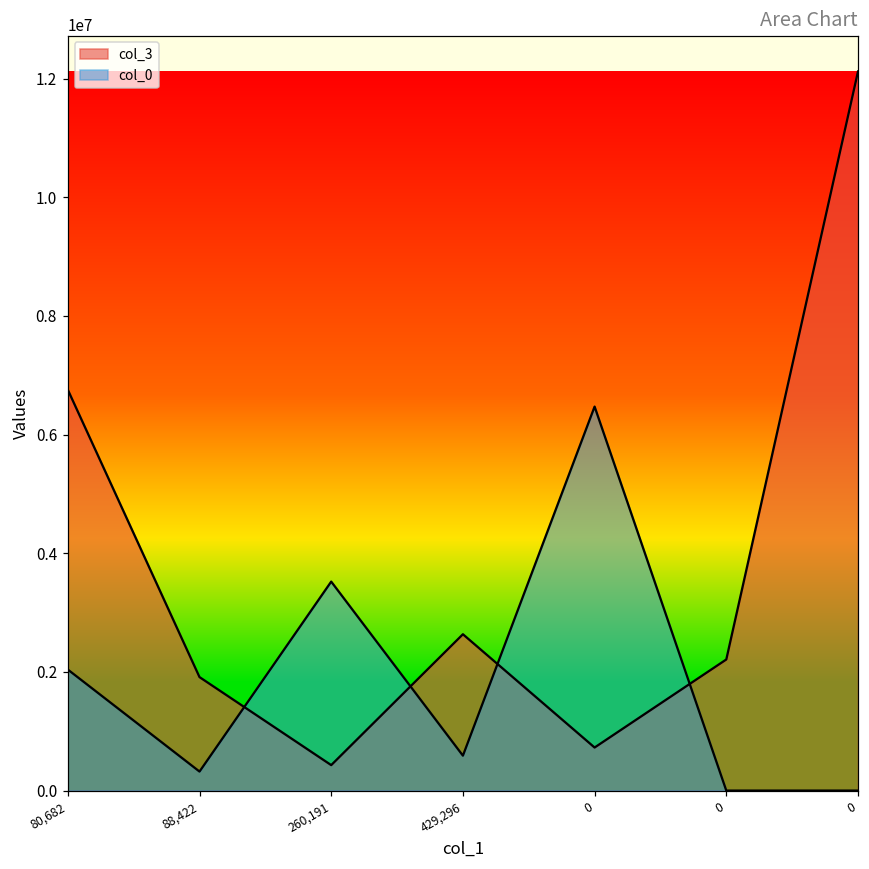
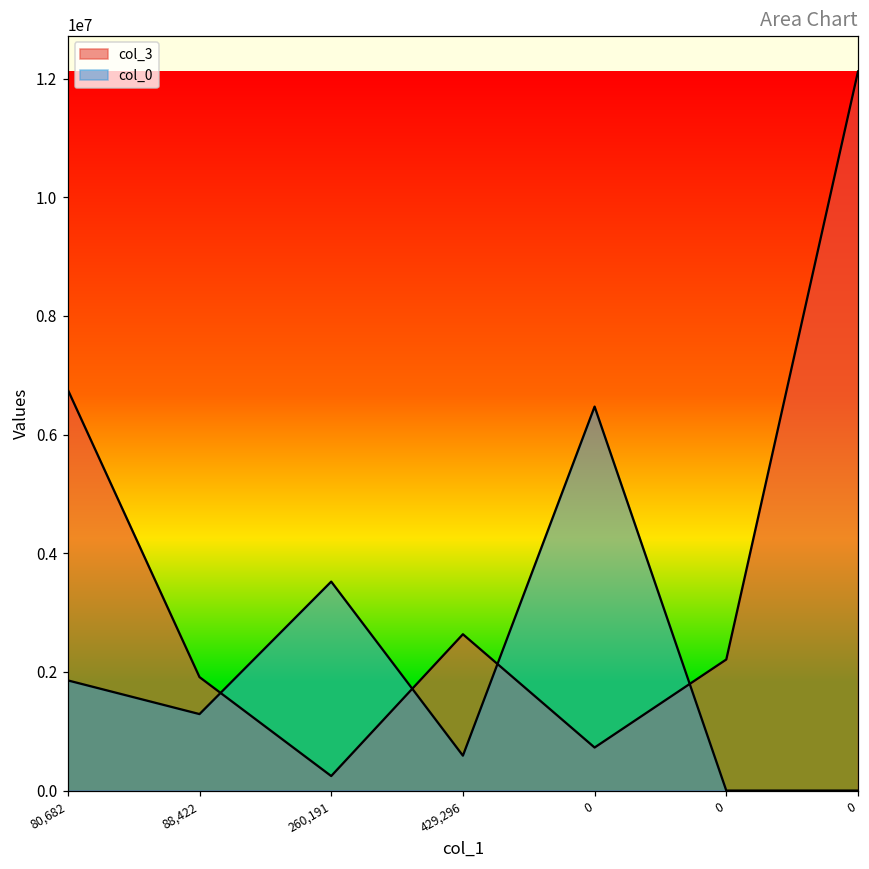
col_0, 80,682: 2000000 -> 1900000
col_0, 88,422: 300000 -> 1300000
col_3, 260,191: 400000 -> 200000
